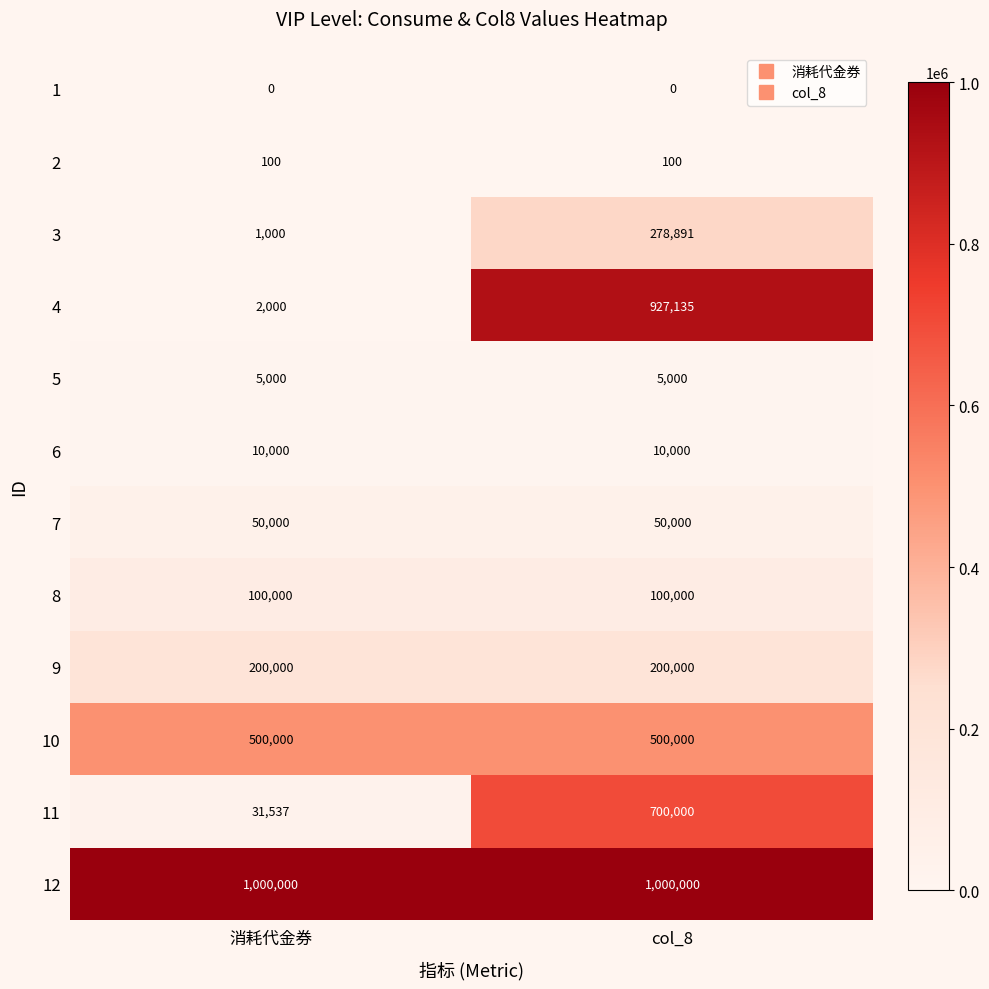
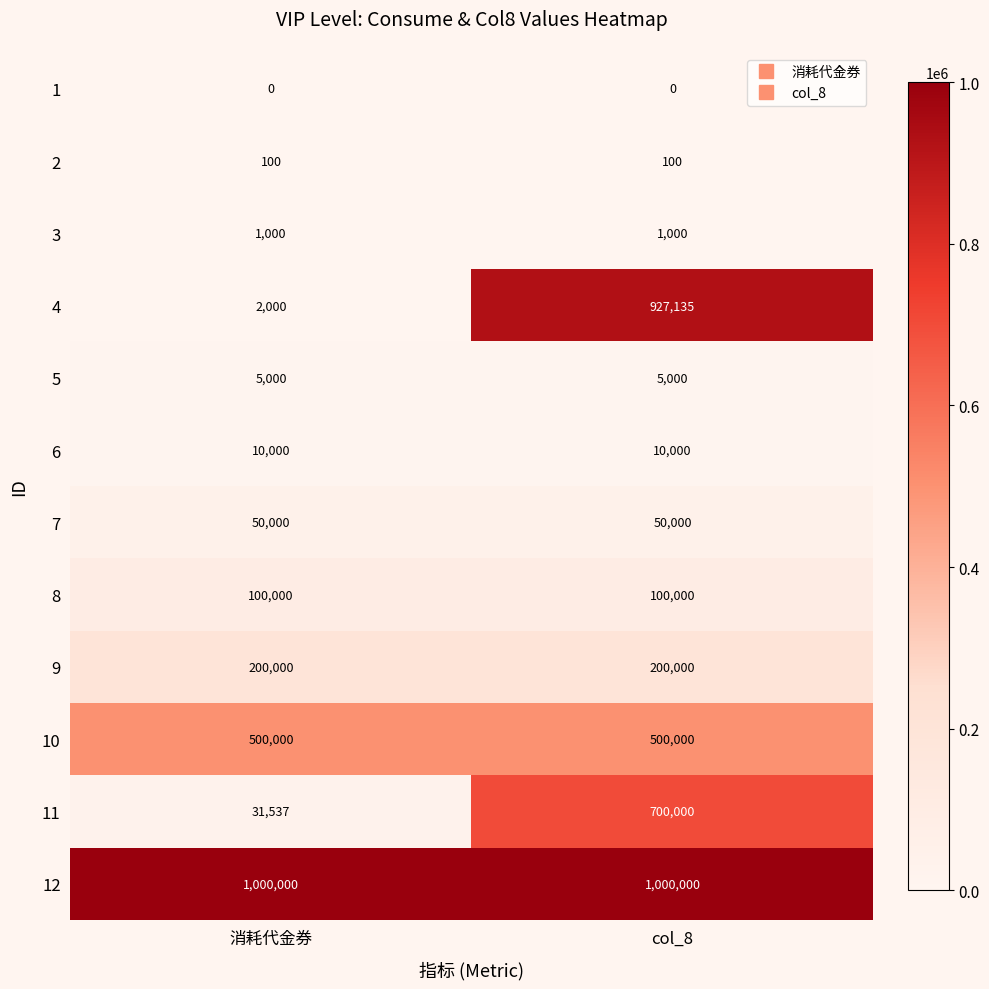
3, col_8: 278,891 -> 1,000
